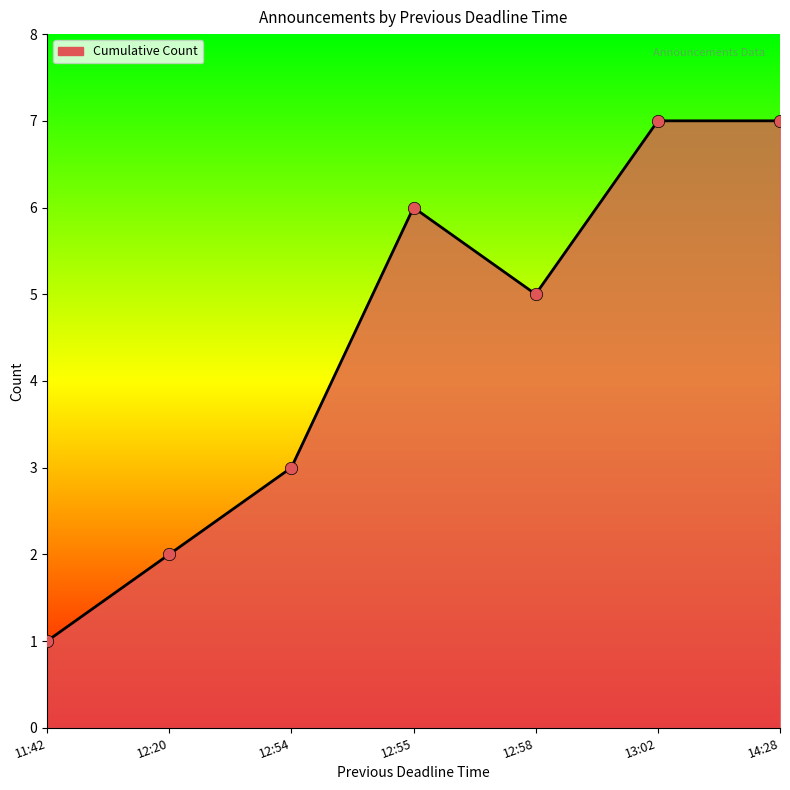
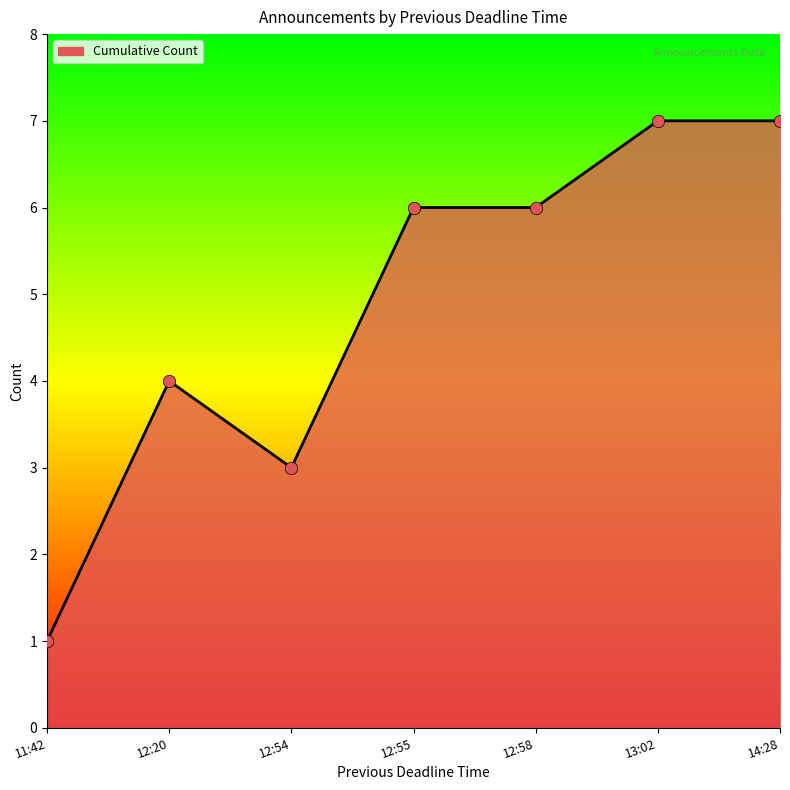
12:20: 2 -> 4
12:58: 5 -> 6
